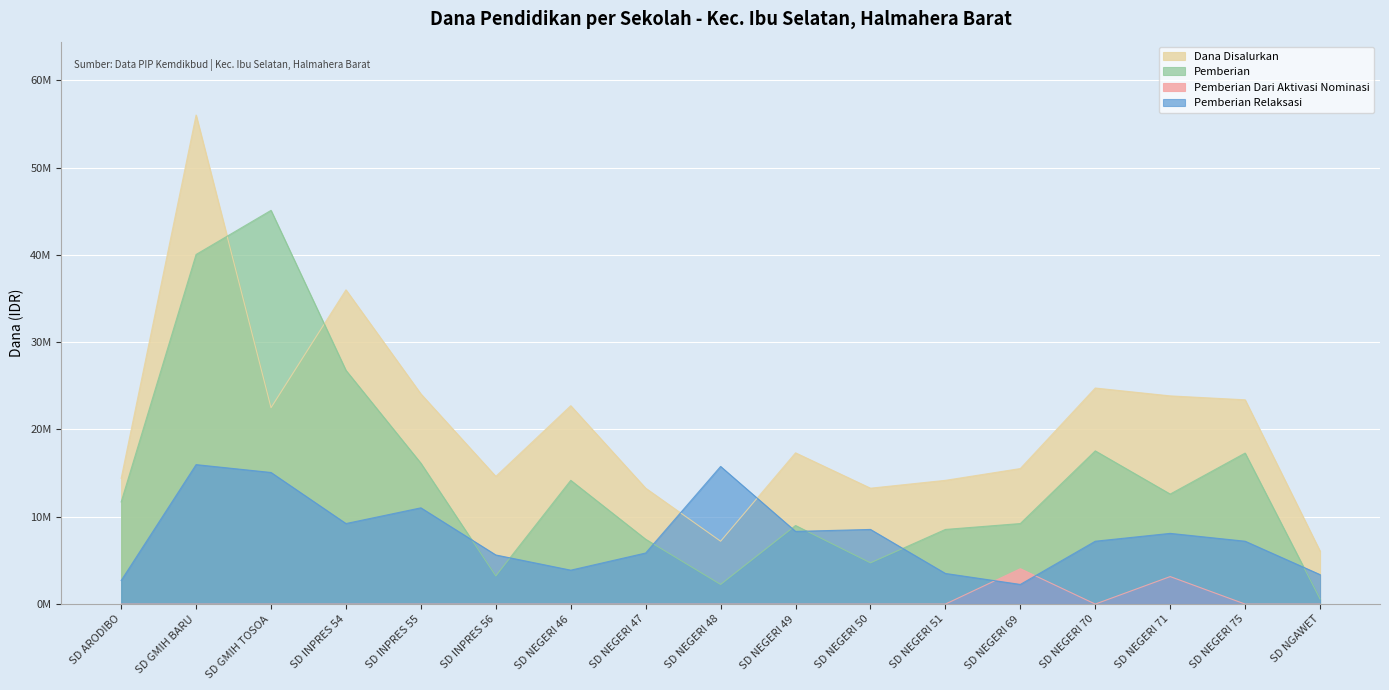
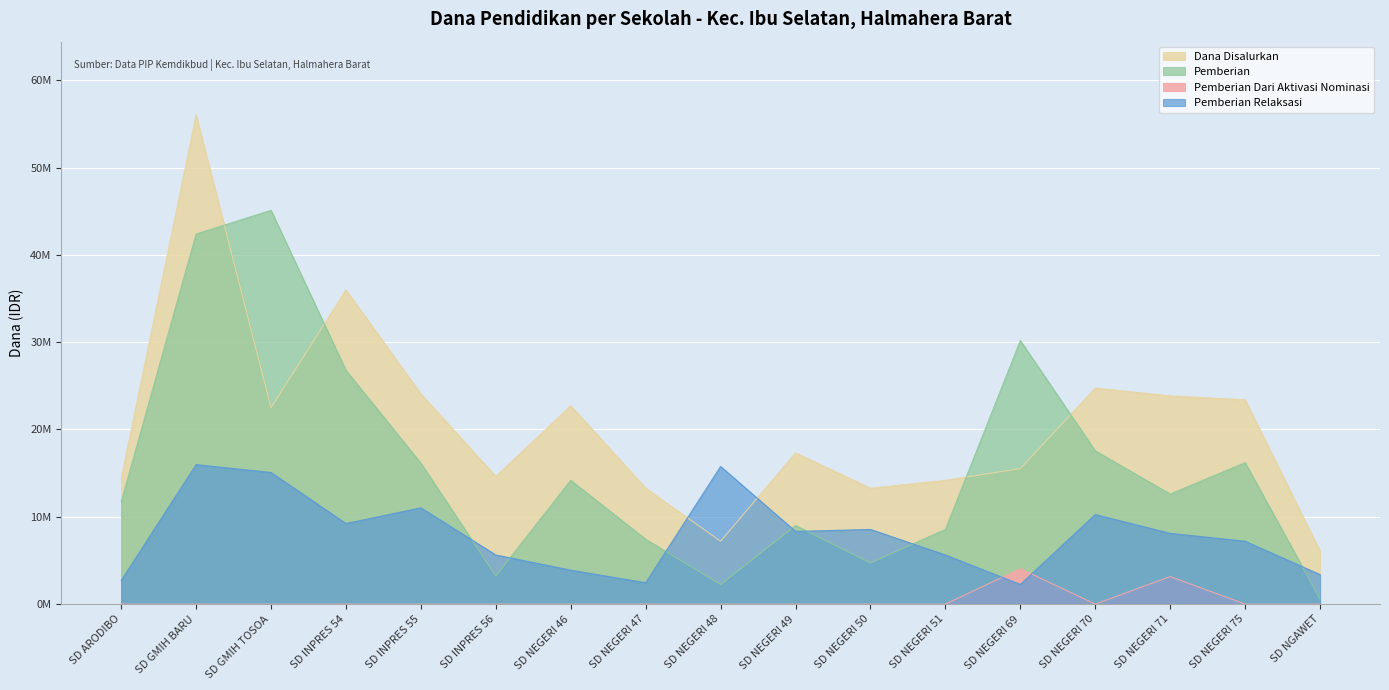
Pemberian, SD GMIH BARU: 40000000 -> 42000000
Pemberian Relaksasi, SD NEGERI 47: 6000000 -> 2000000
Pemberian Relaksasi, SD NEGERI 51: 4000000 -> 6000000
Pemberian, SD NEGERI 69: 9000000 -> 30000000
Pemberian Relaksasi, SD NEGERI 70: 7000000 -> 10000000
Pemberian, SD NEGERI 75: 17000000 -> 16000000
